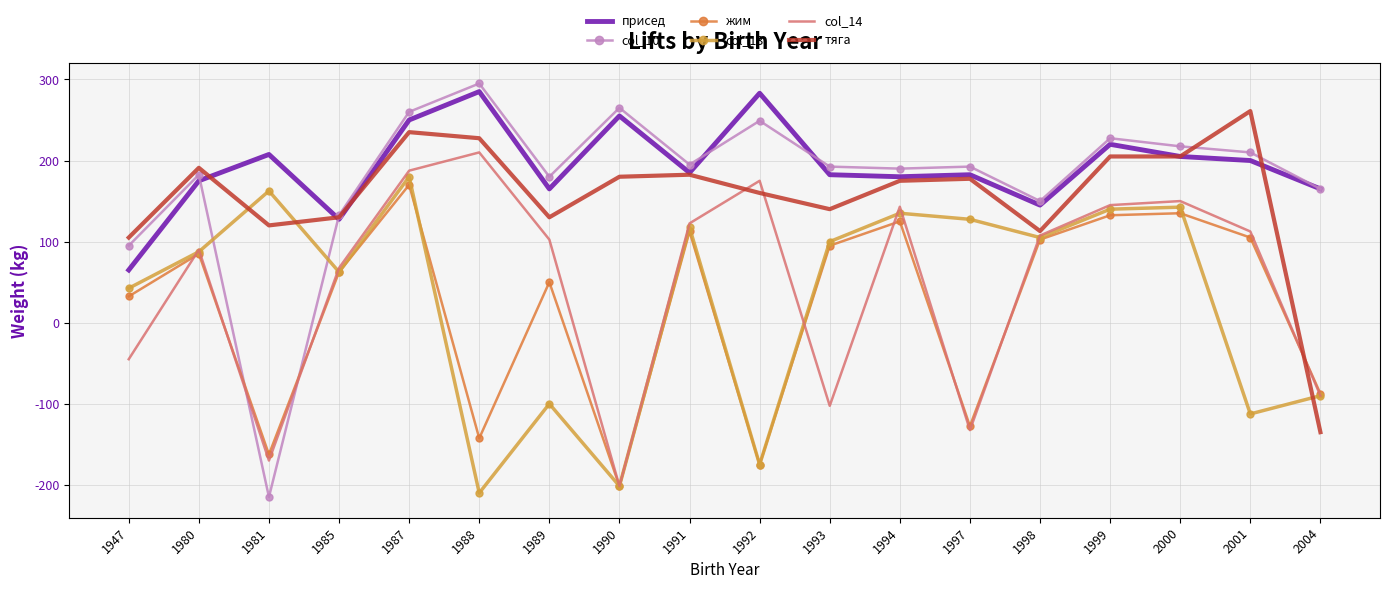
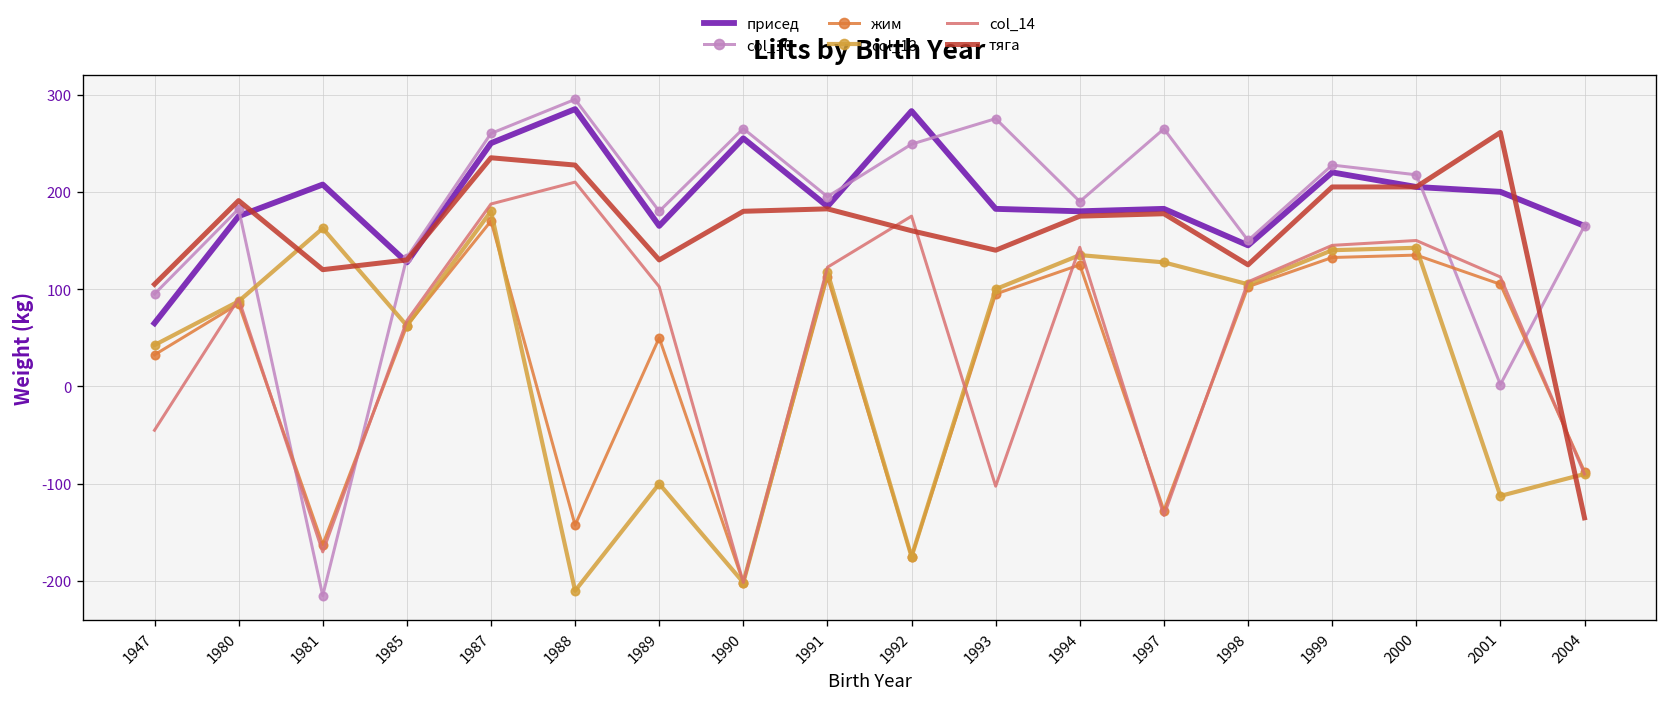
col_10, 1993: 190 -> 280
col_10, 1997: 190 -> 260
тяга, 1998: 110 -> 130
col_10, 2001: 210 -> 0
